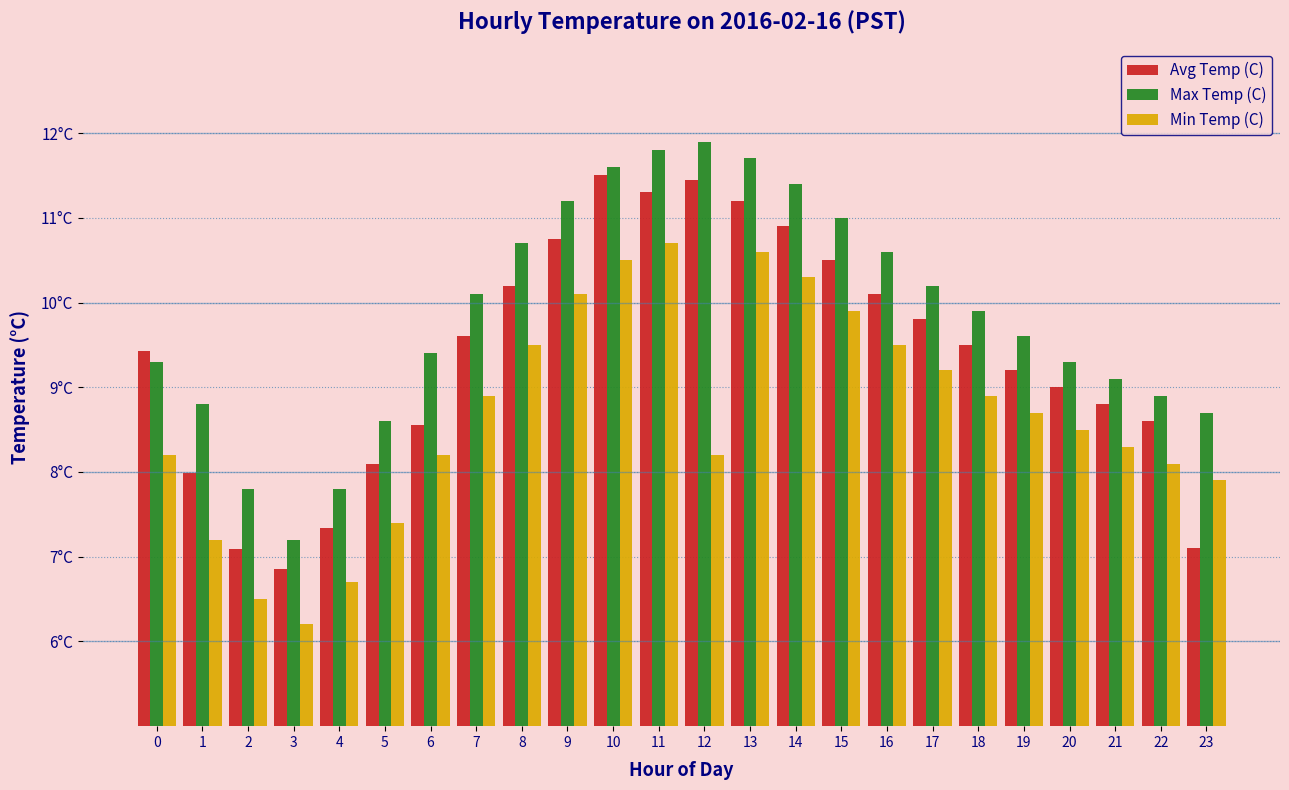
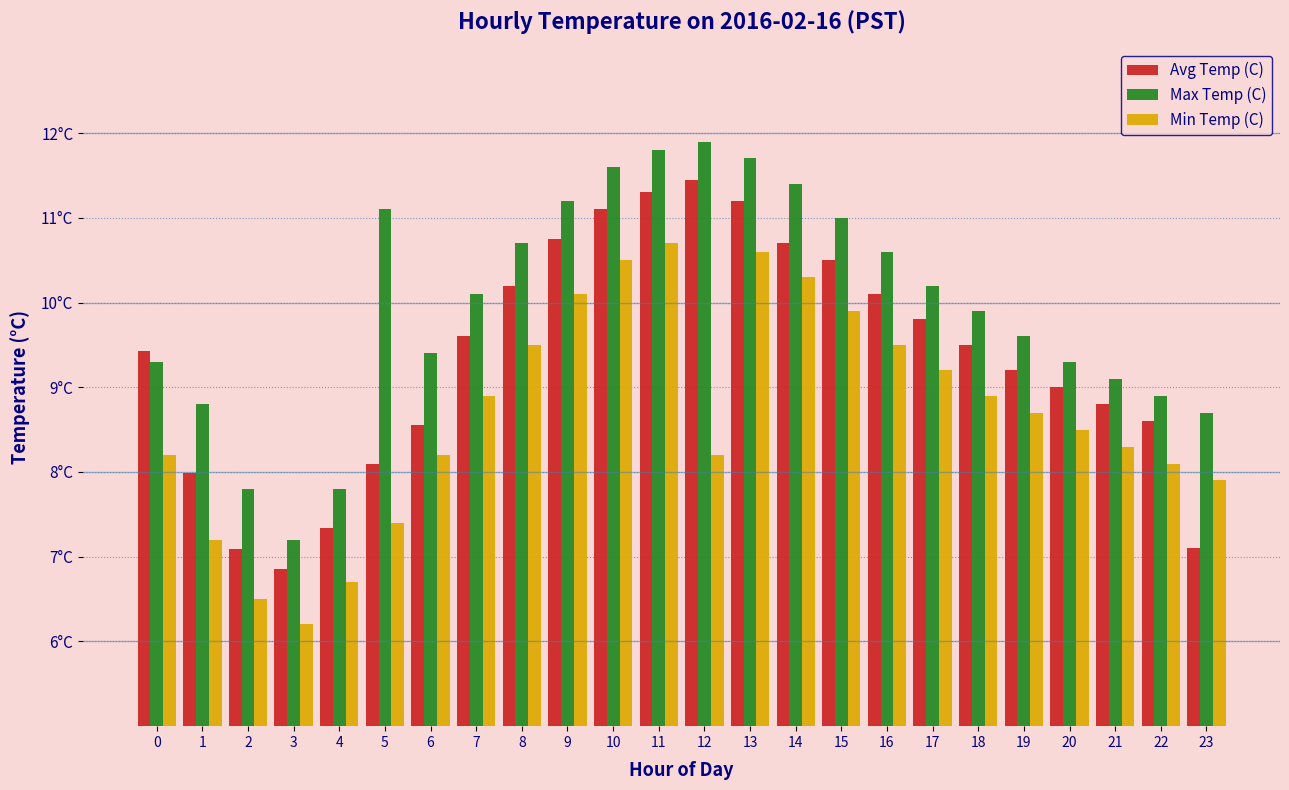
Max Temp (C), 5: 8.6°C -> 11.1°C
Avg Temp (C), 10: 11.5°C -> 11.1°C
Avg Temp (C), 14: 10.9°C -> 10.7°C
